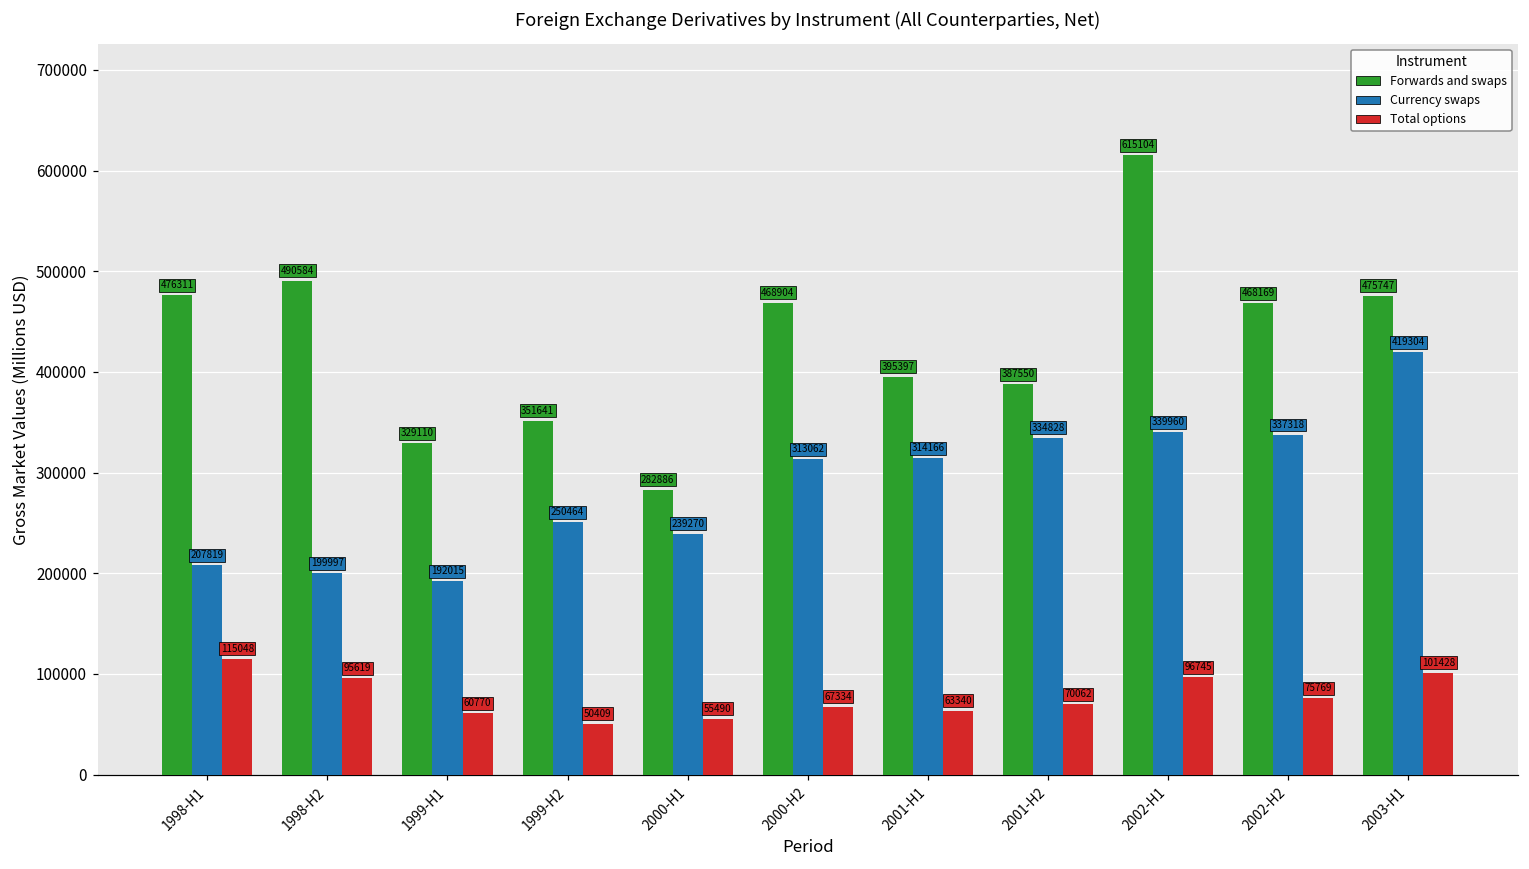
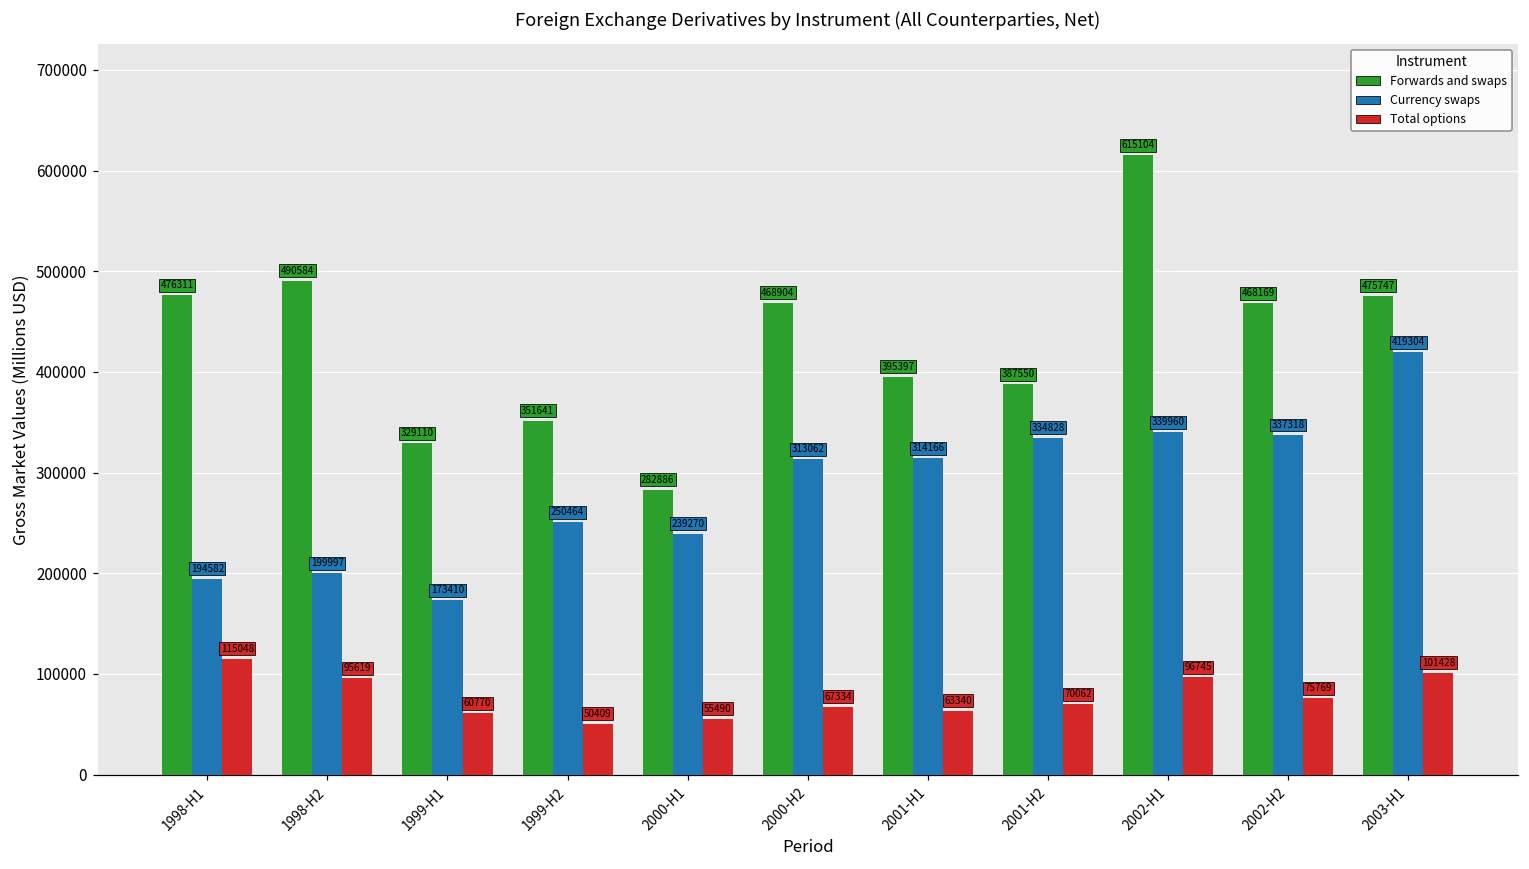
Currency swaps, 1998-H1: 207819 -> 194582
Currency swaps, 1999-H1: 192015 -> 173410
